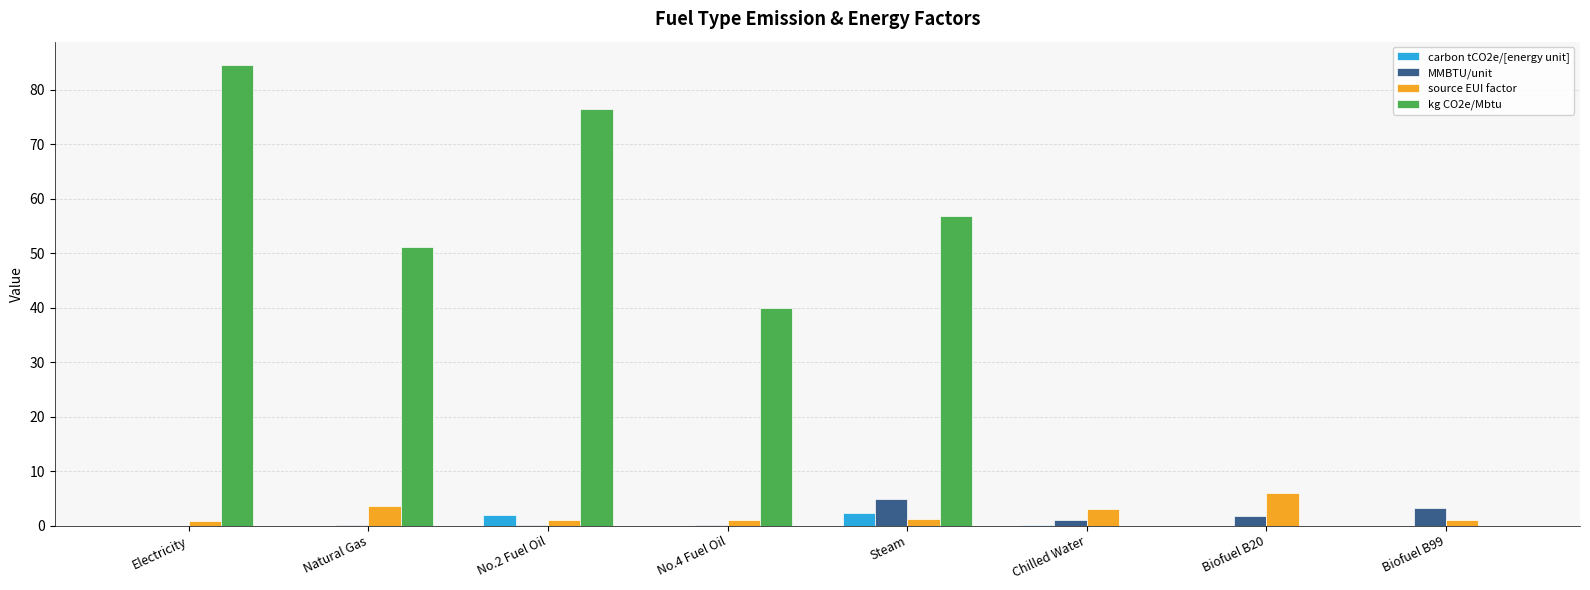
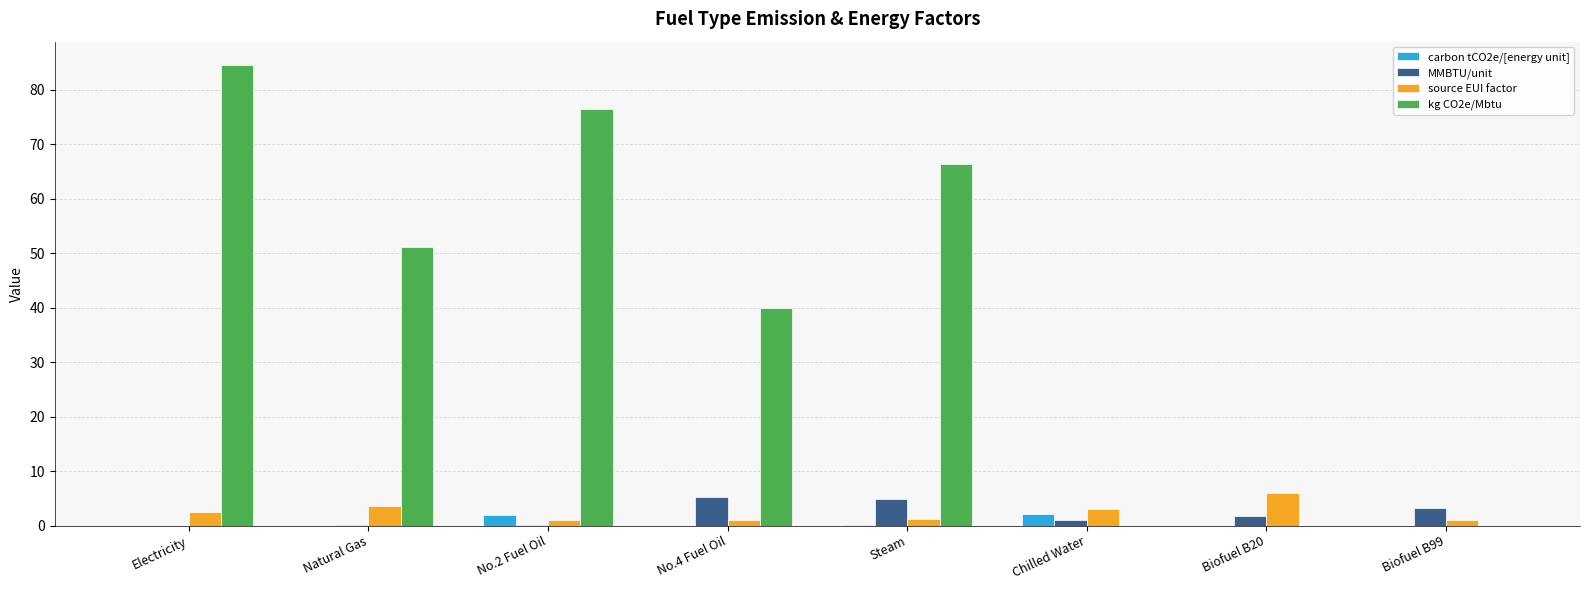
source EUI factor, Electricity: 1 -> 3
MMBTU/unit, No.4 Fuel Oil: 0 -> 5
carbon tCO2e/[energy unit], Steam: 2 -> 0
kg CO2e/Mbtu, Steam: 57 -> 66
carbon tCO2e/[energy unit], Chilled Water: 0 -> 2
